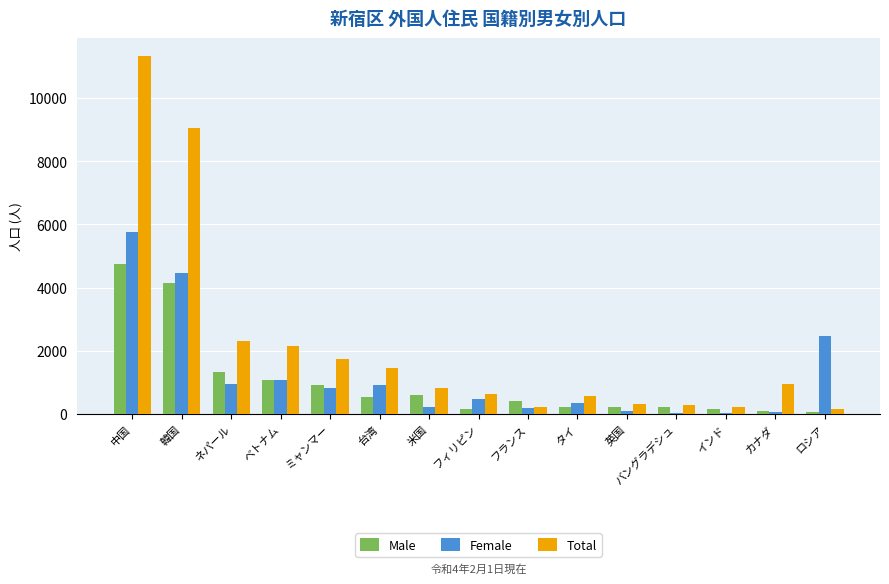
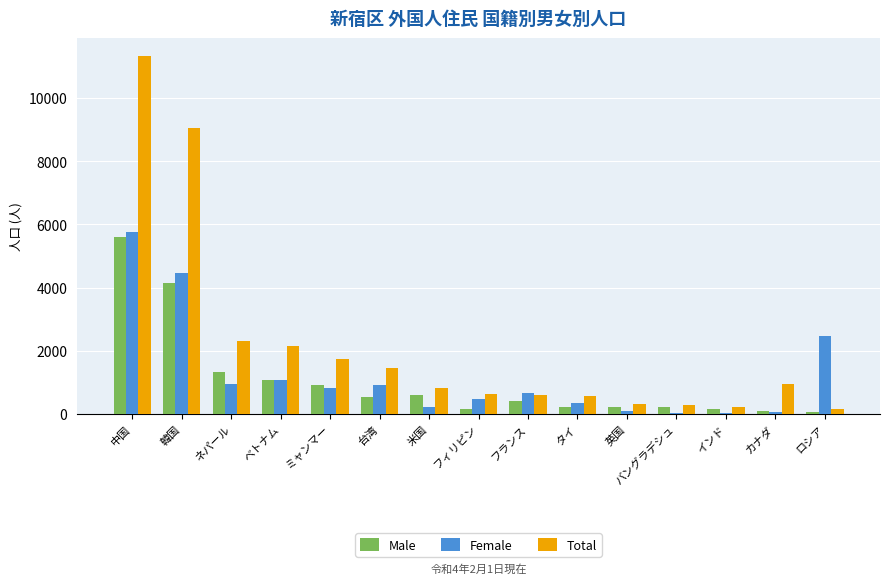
Male, 中国: 4700 -> 5600
Female, フランス: 200 -> 700
Total, フランス: 200 -> 600
